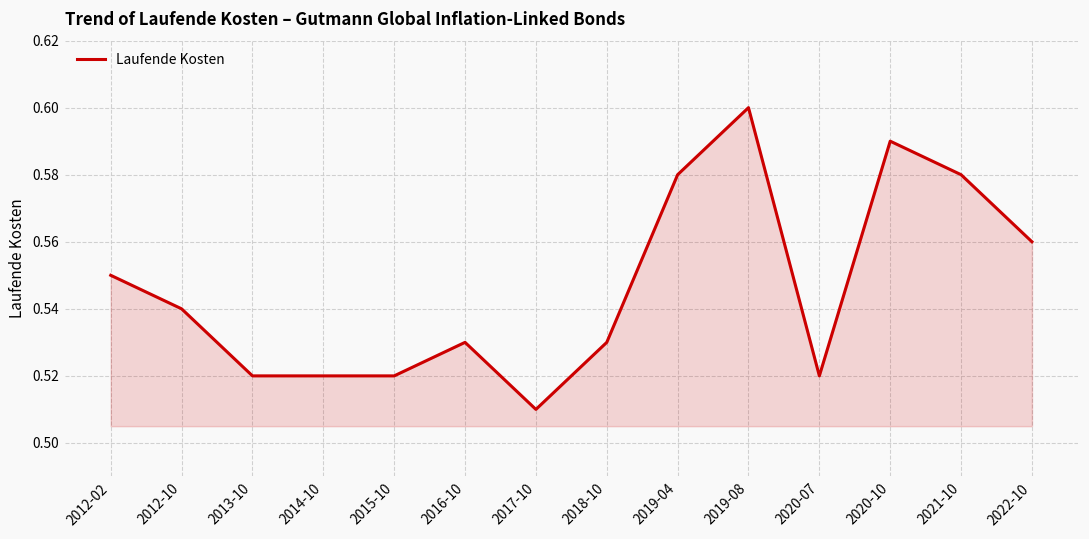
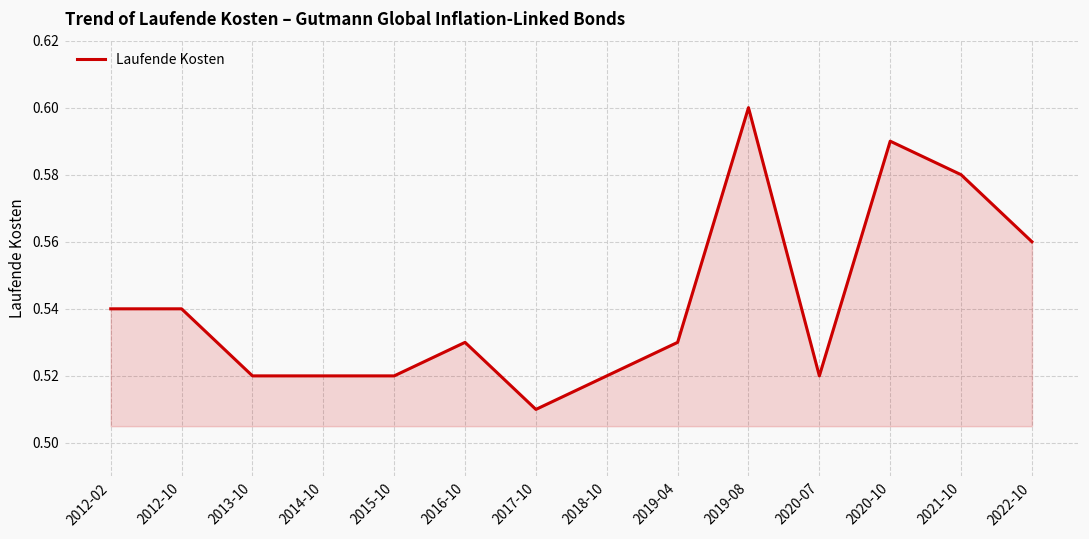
2012-02: 0.55 -> 0.54
2018-10: 0.53 -> 0.52
2019-04: 0.58 -> 0.53
